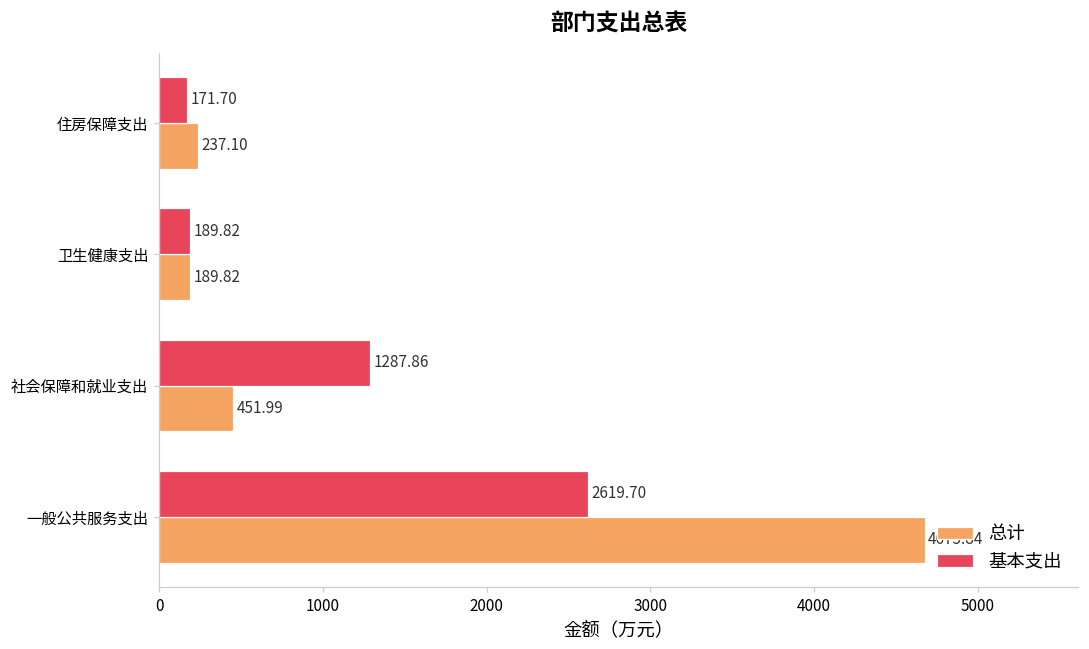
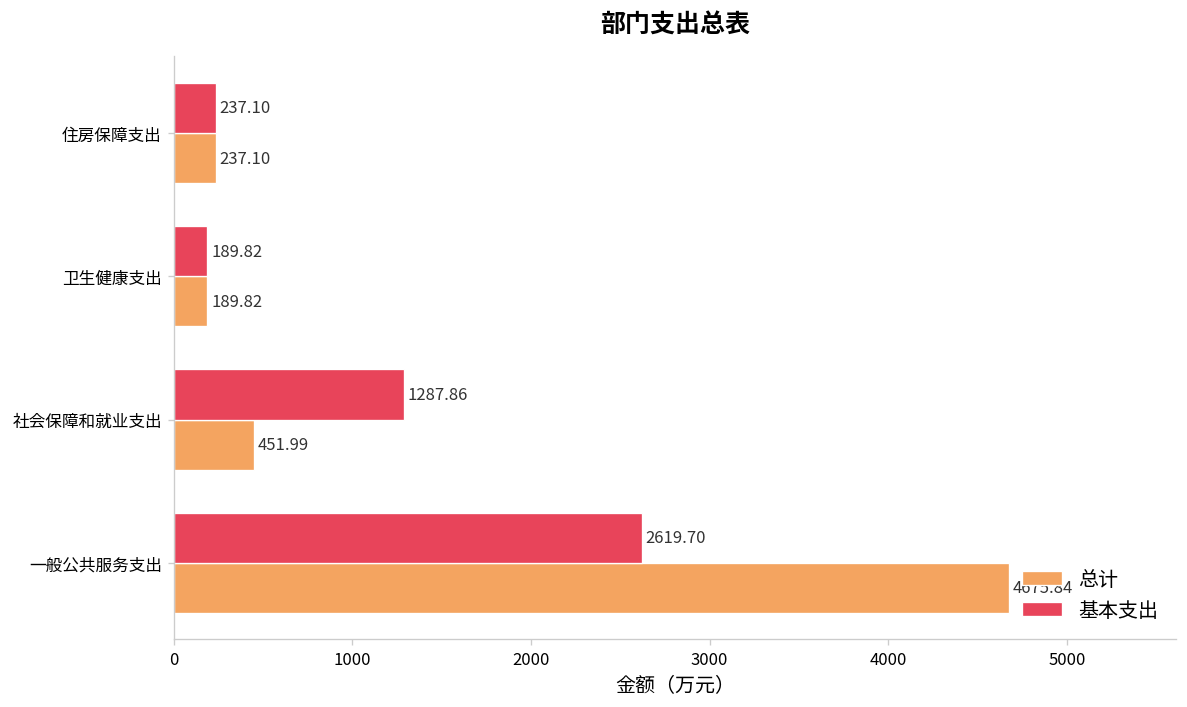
基本支出, 住房保障支出: 171.70 -> 237.10
